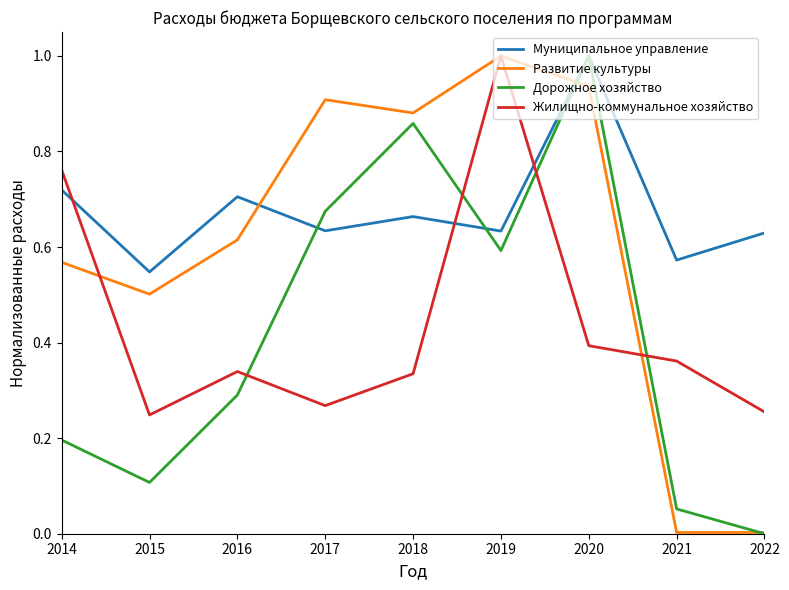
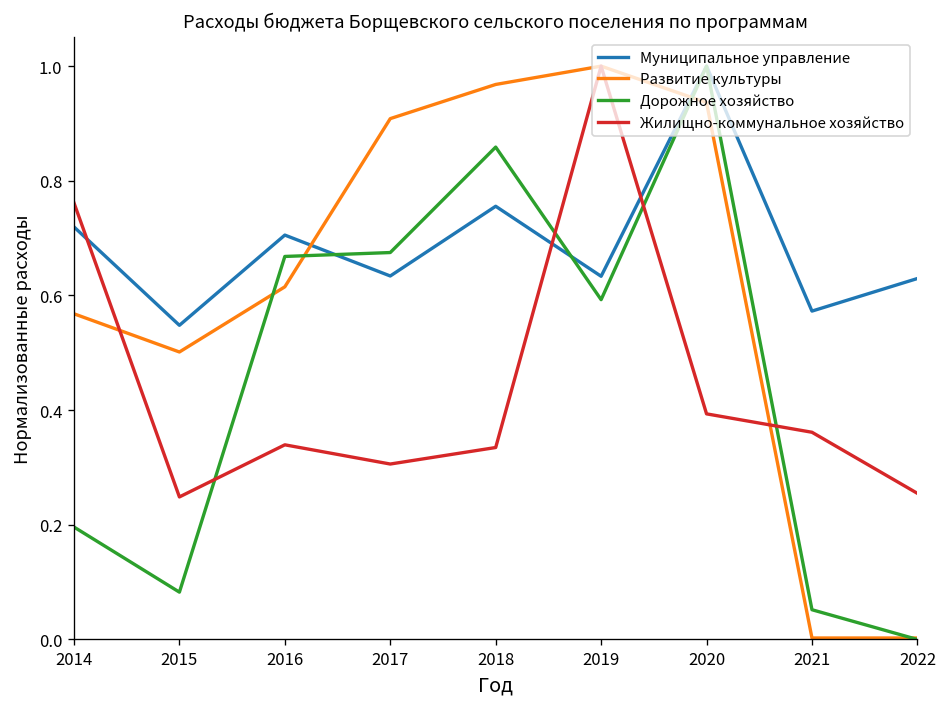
Дорожное хозяйство, 2015: 0.11 -> 0.08
Дорожное хозяйство, 2016: 0.29 -> 0.67
Жилищно-коммунальное хозяйство, 2017: 0.27 -> 0.31
Муниципальное управление, 2018: 0.66 -> 0.76
Развитие культуры, 2018: 0.88 -> 0.97
